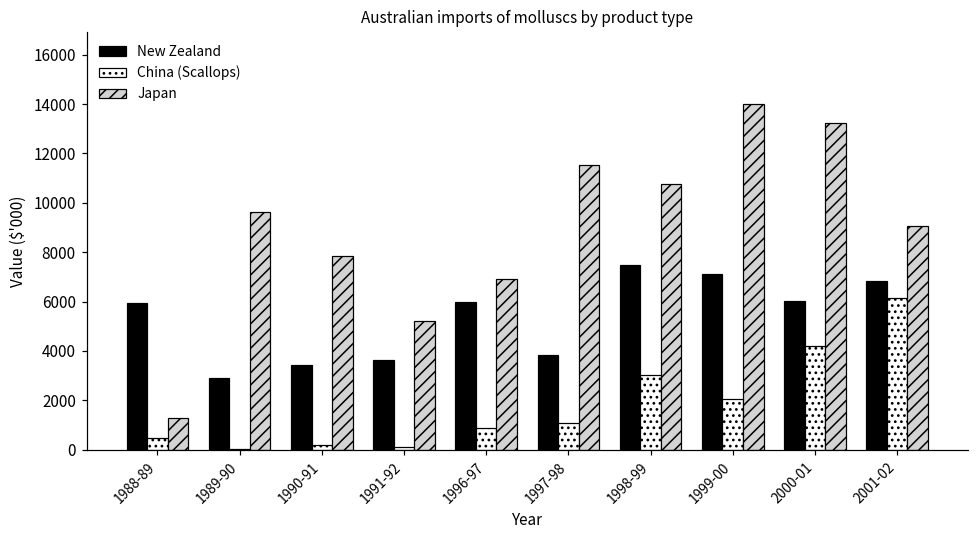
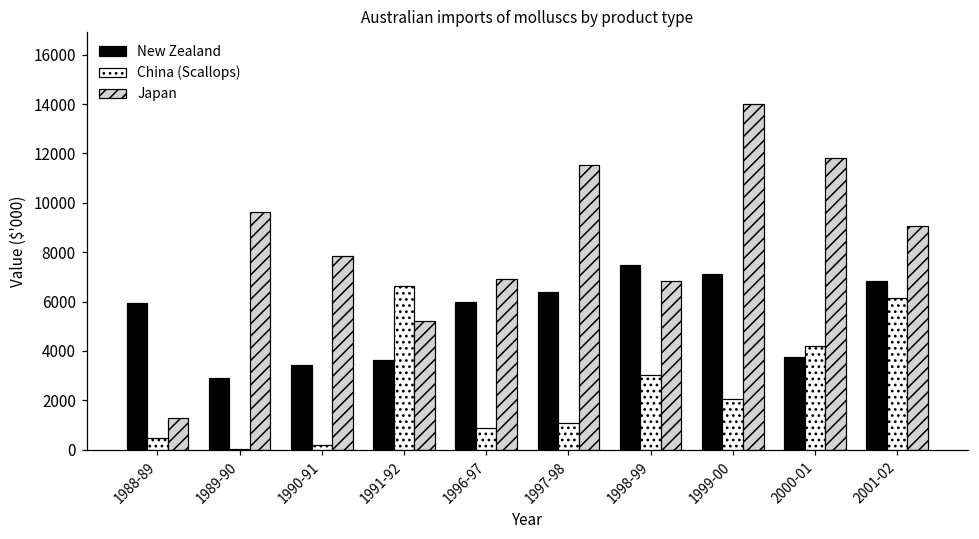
China (Scallops), 1991-92: 100 -> 6600
New Zealand, 1997-98: 3800 -> 6400
Japan, 1998-99: 10800 -> 6800
New Zealand, 2000-01: 6000 -> 3800
Japan, 2000-01: 13200 -> 11800
